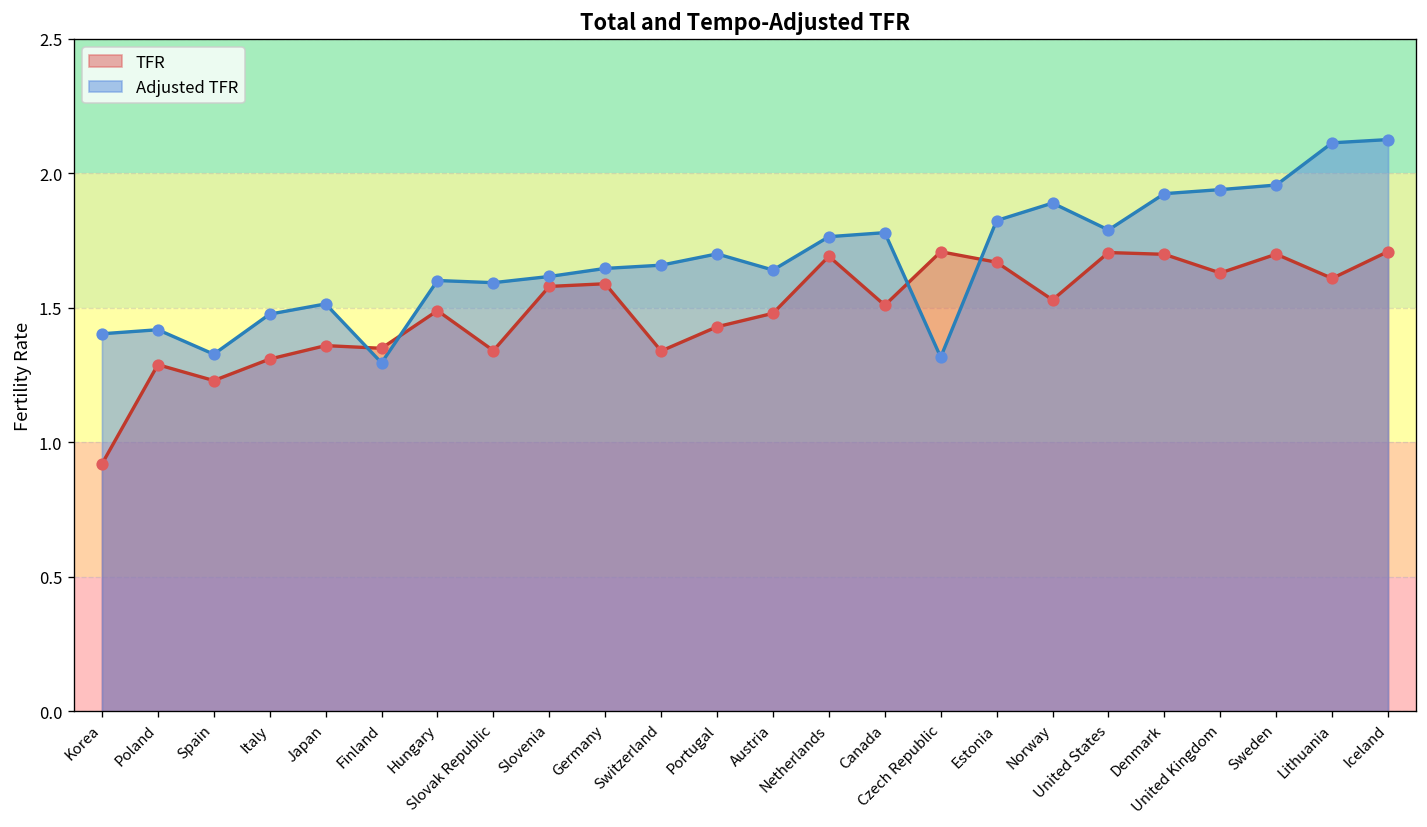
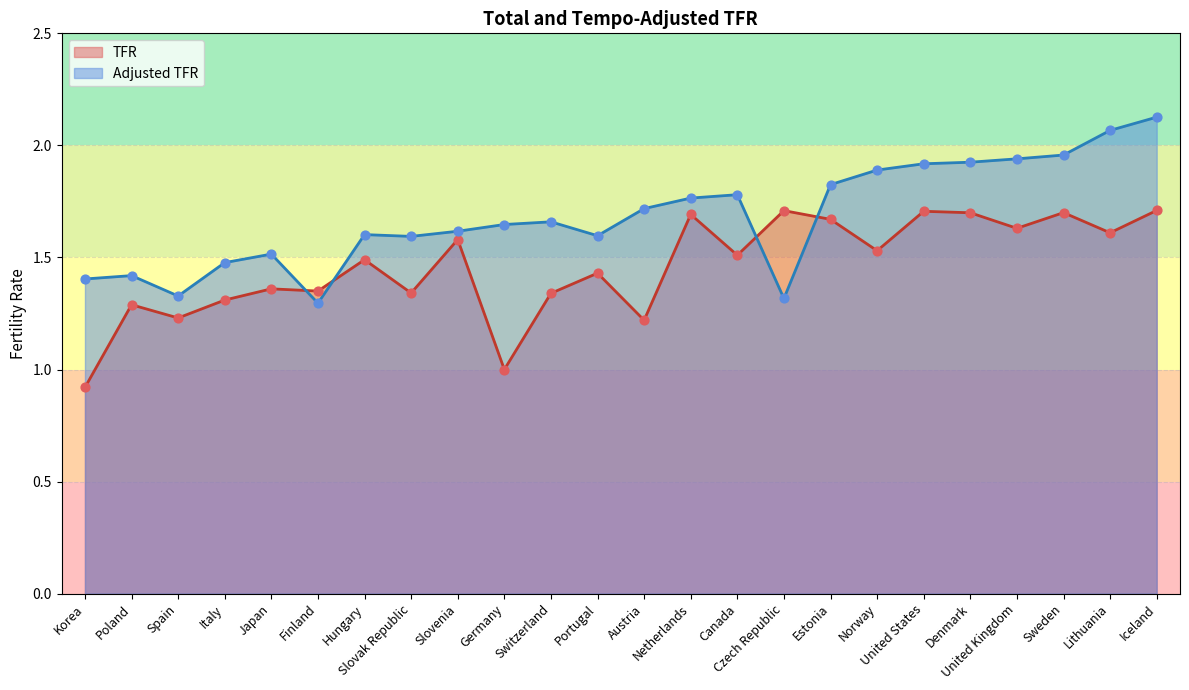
TFR, Germany: 1.59 -> 1.00
Adjusted TFR, Portugal: 1.70 -> 1.60
TFR, Austria: 1.48 -> 1.22
Adjusted TFR, Austria: 1.64 -> 1.72
Adjusted TFR, United States: 1.79 -> 1.92
Adjusted TFR, Lithuania: 2.11 -> 2.07
